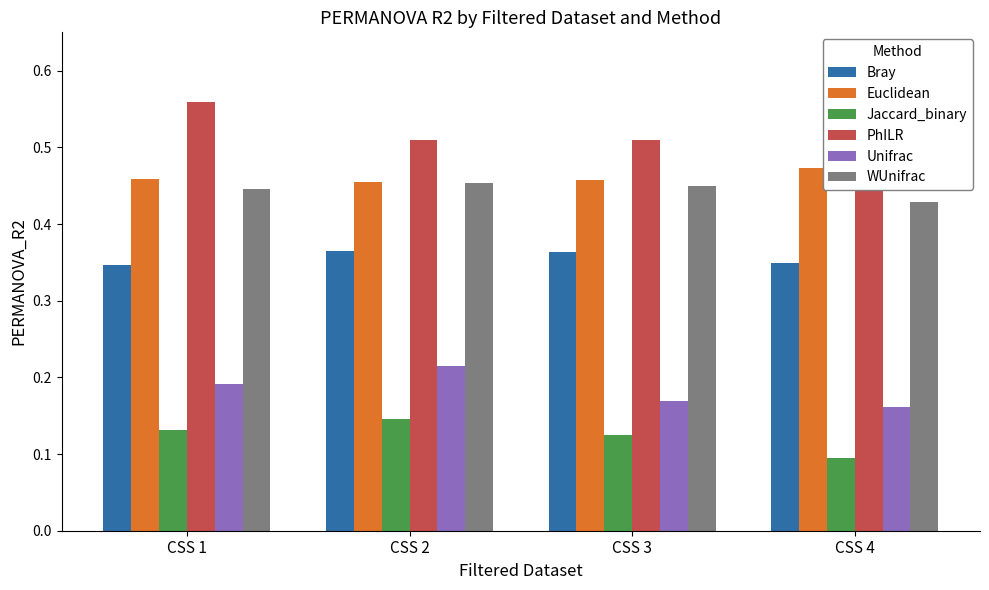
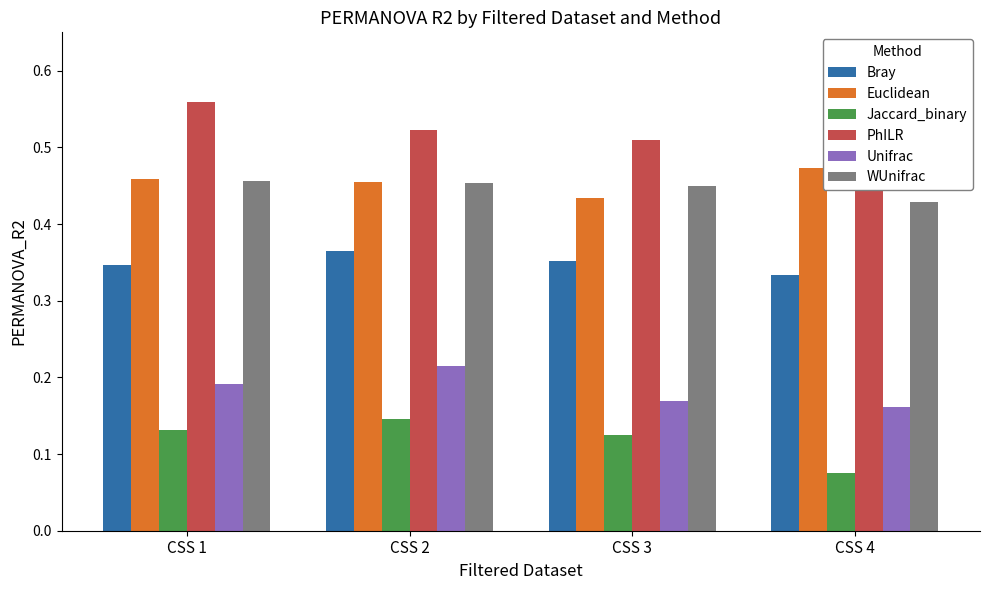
WUnifrac, CSS 1: 0.45 -> 0.46
PhILR, CSS 2: 0.51 -> 0.52
Bray, CSS 3: 0.36 -> 0.35
Euclidean, CSS 3: 0.46 -> 0.43
Bray, CSS 4: 0.35 -> 0.33
Jaccard_binary, CSS 4: 0.10 -> 0.08
